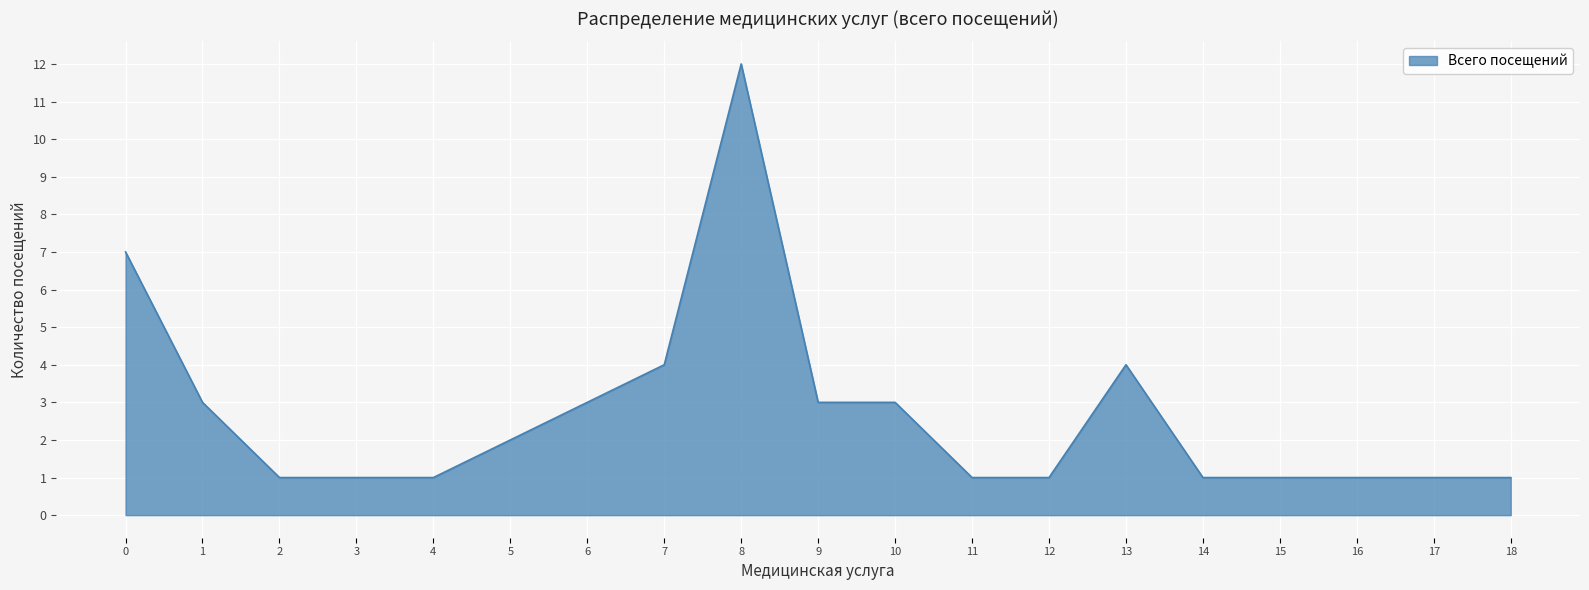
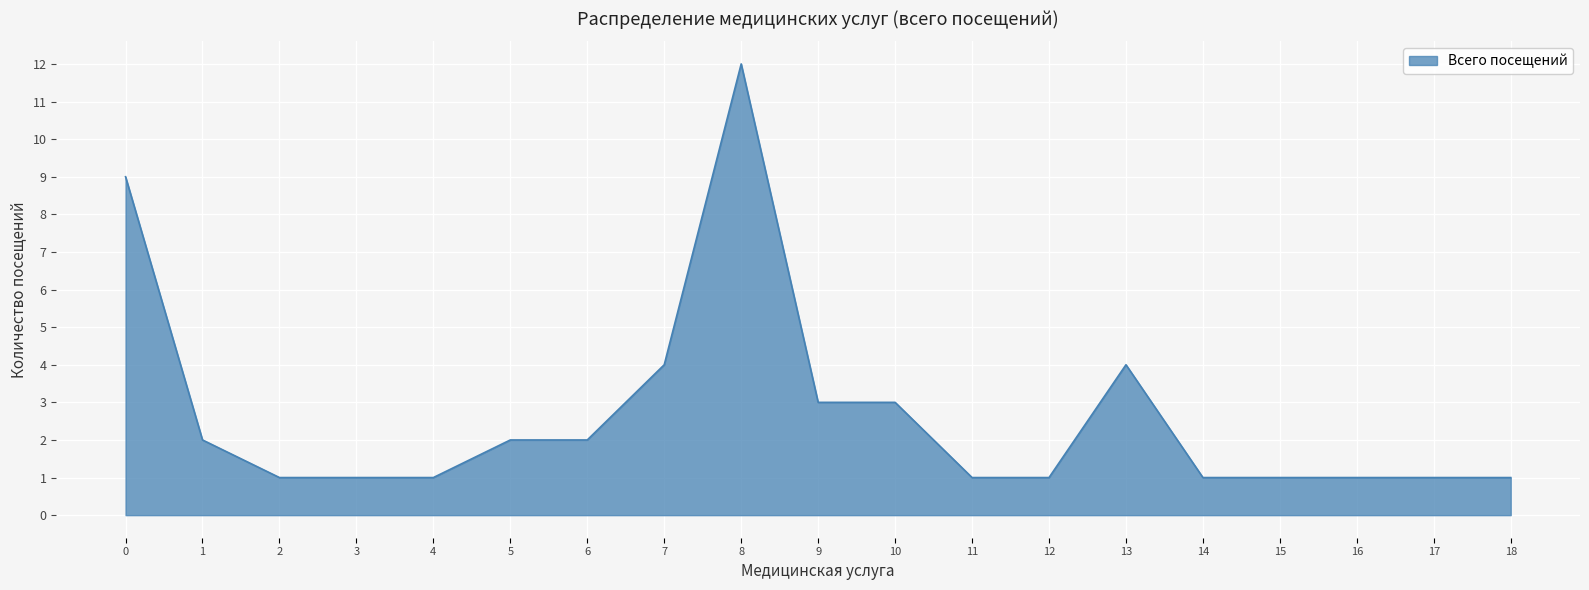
0: 7 -> 9
1: 3 -> 2
6: 3 -> 2
